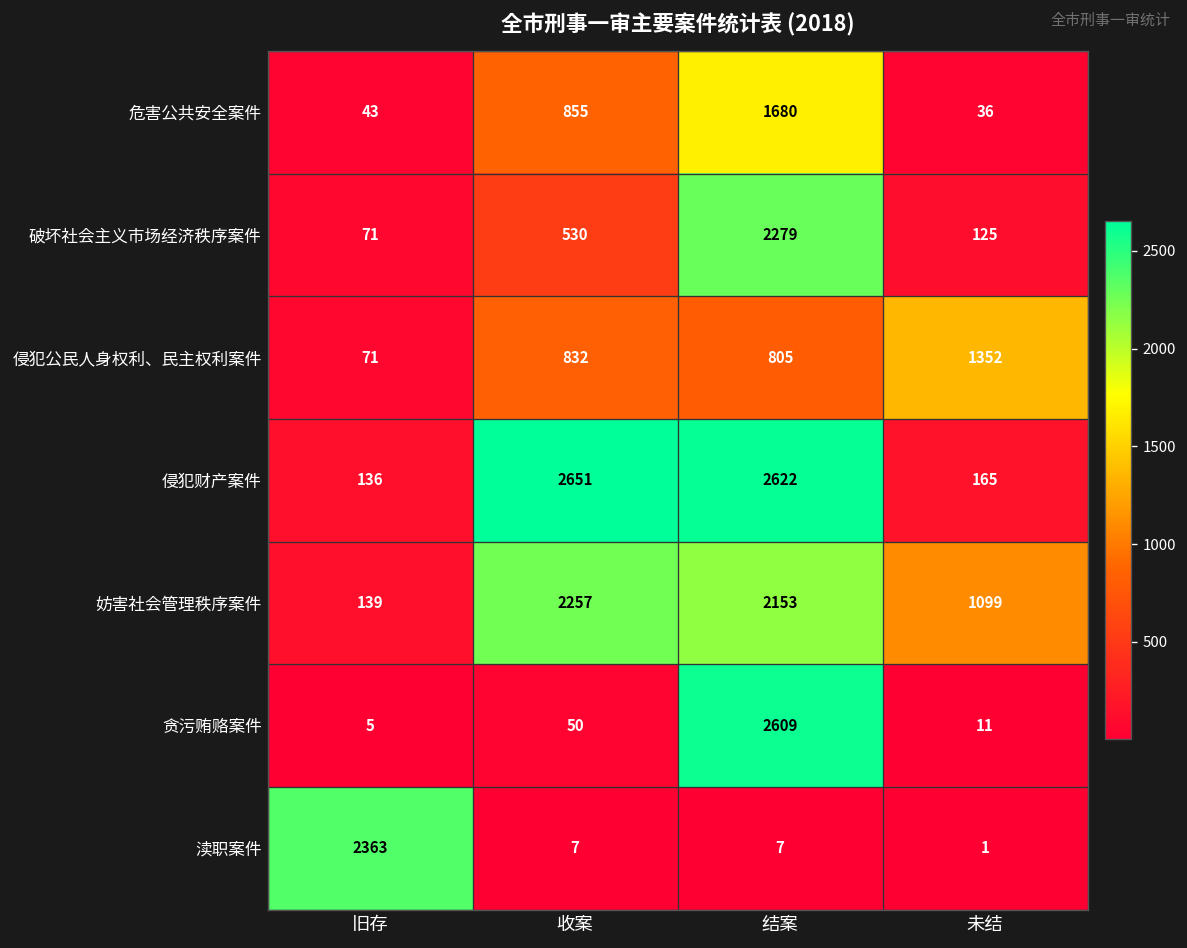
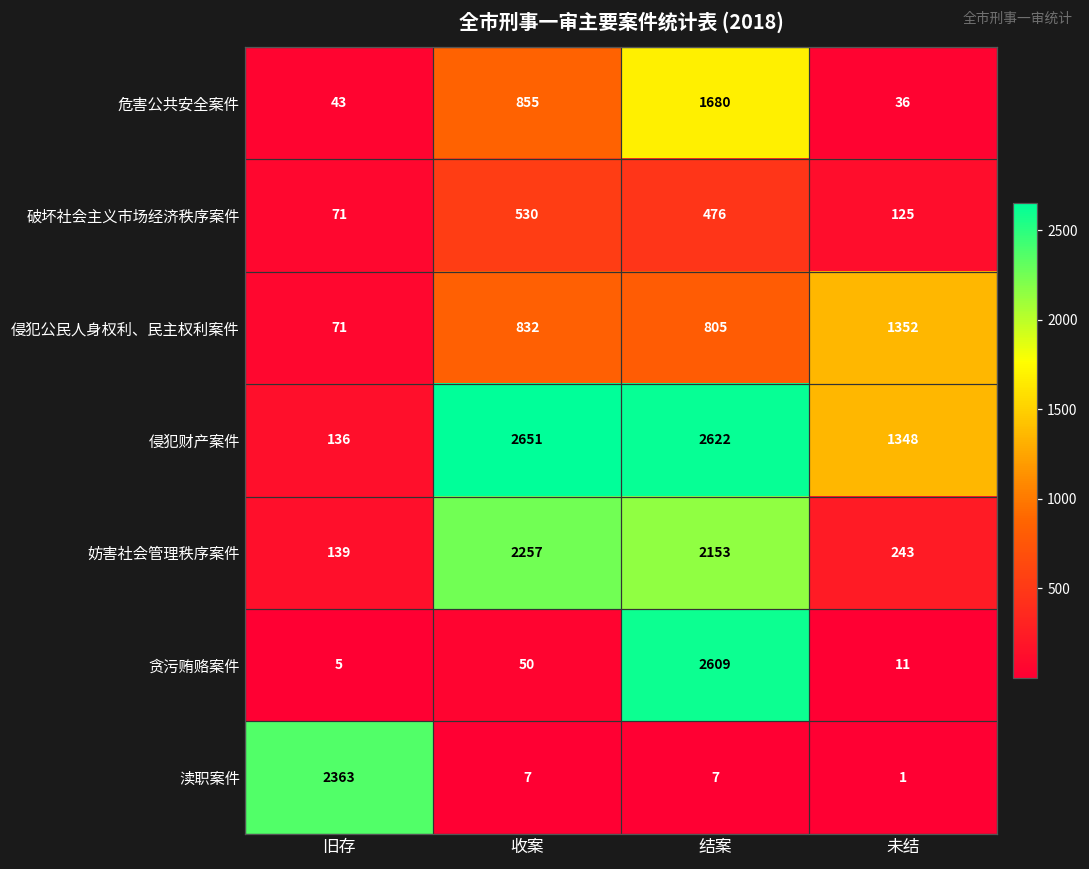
破坏社会主义市场经济秩序案件, 结案: 2279 -> 476
侵犯财产案件, 未结: 165 -> 1348
妨害社会管理秩序案件, 未结: 1099 -> 243
